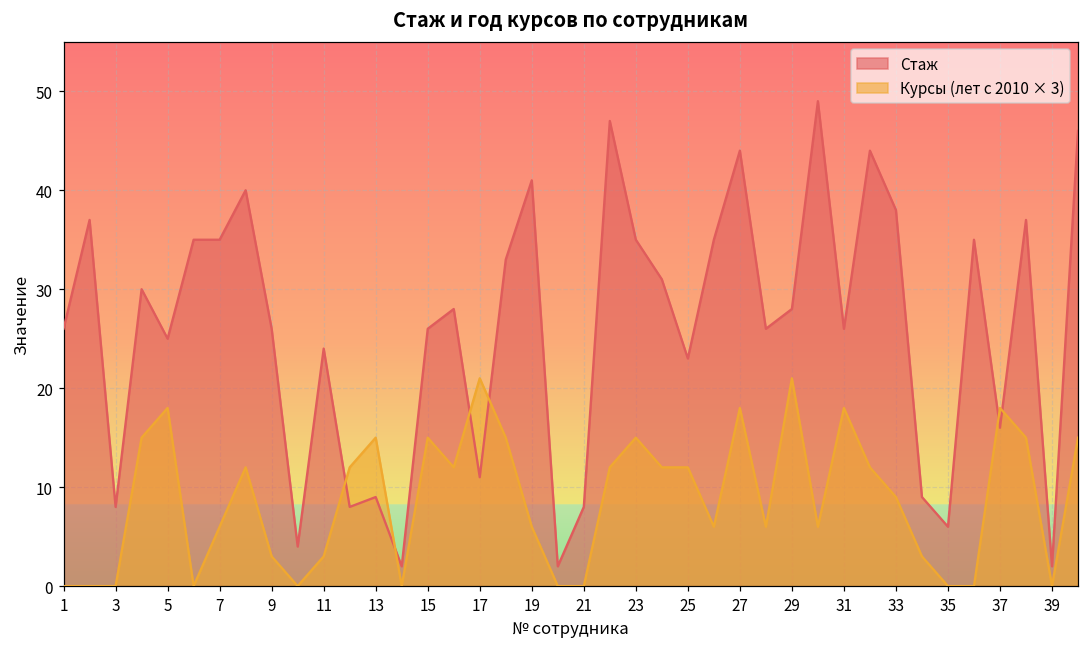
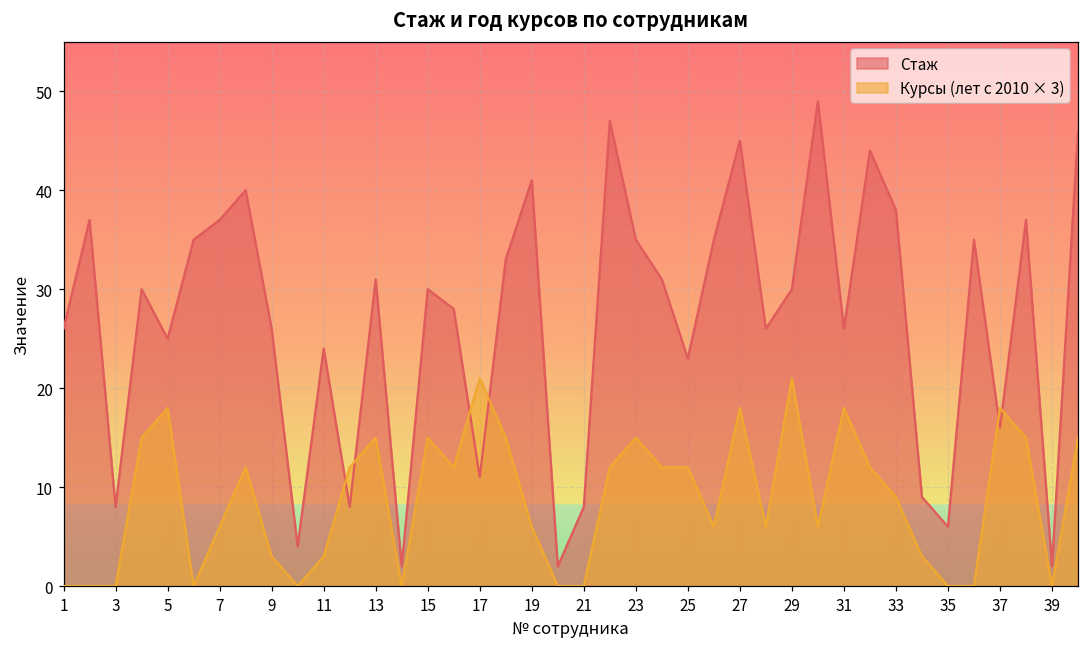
Стаж, 7: 35 -> 37
Стаж, 13: 9 -> 31
Стаж, 15: 26 -> 30
Стаж, 27: 44 -> 45
Стаж, 29: 28 -> 30
